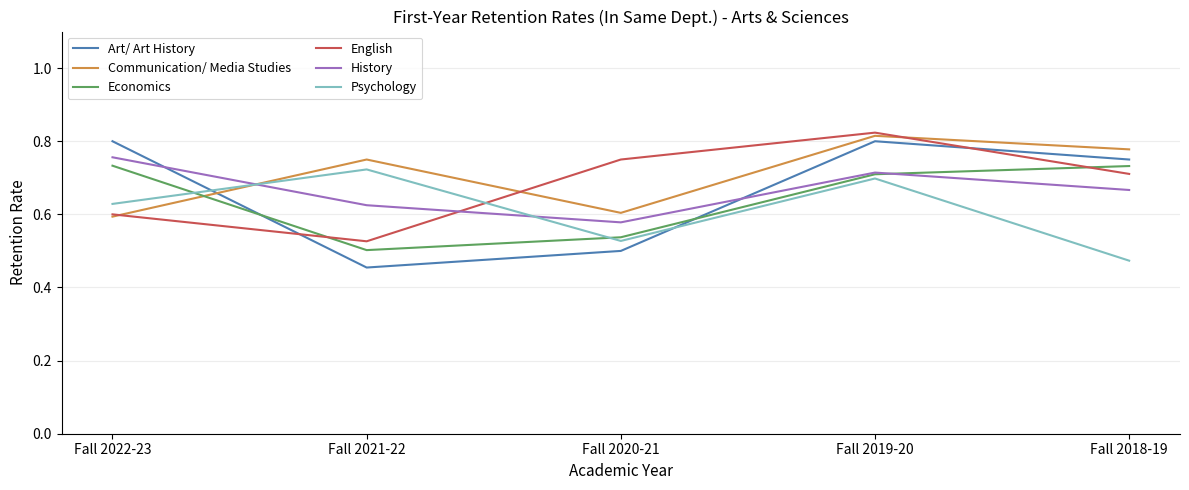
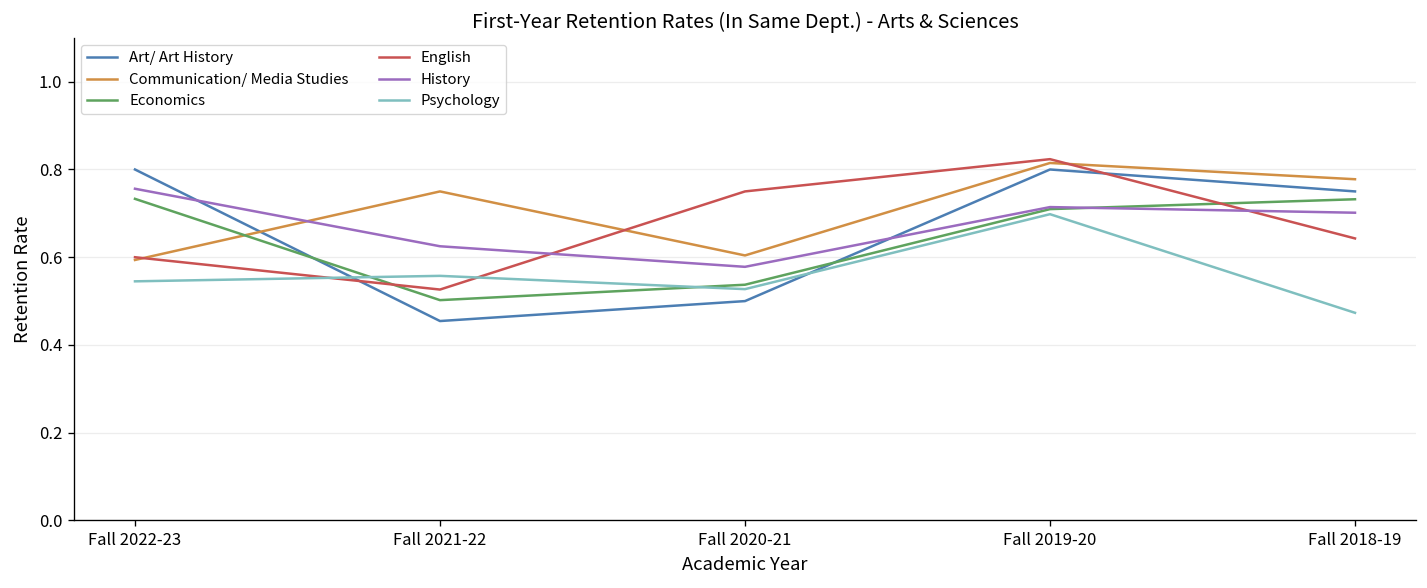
Psychology, Fall 2022-23: 0.63 -> 0.55
Psychology, Fall 2021-22: 0.72 -> 0.56
English, Fall 2018-19: 0.71 -> 0.64
History, Fall 2018-19: 0.67 -> 0.70
